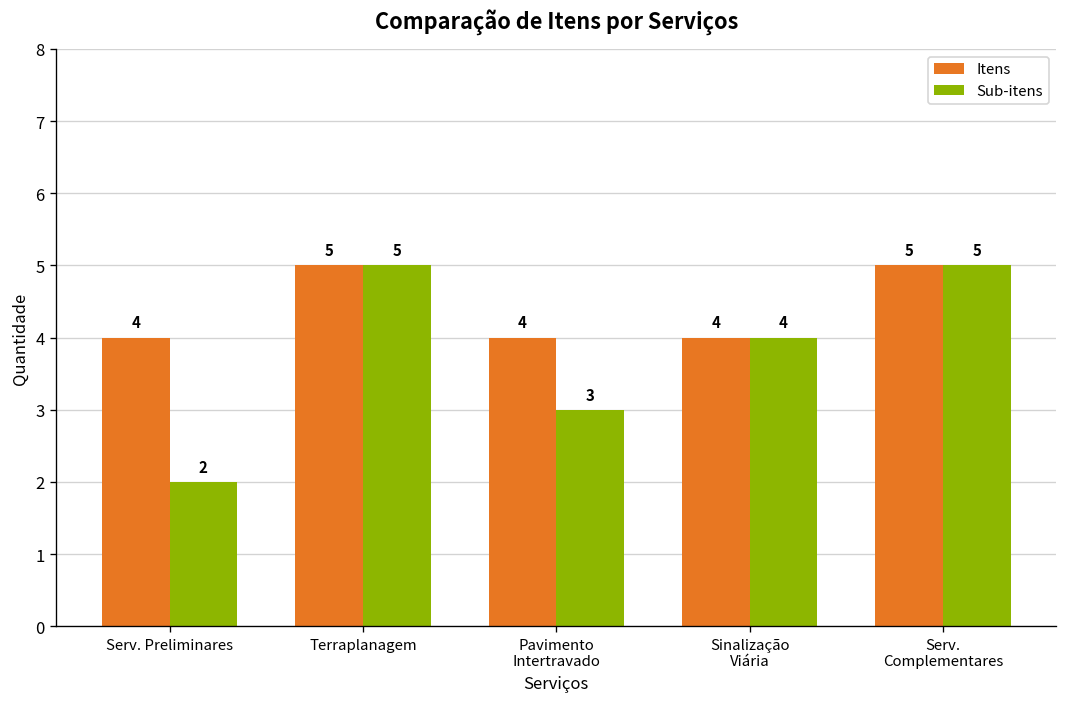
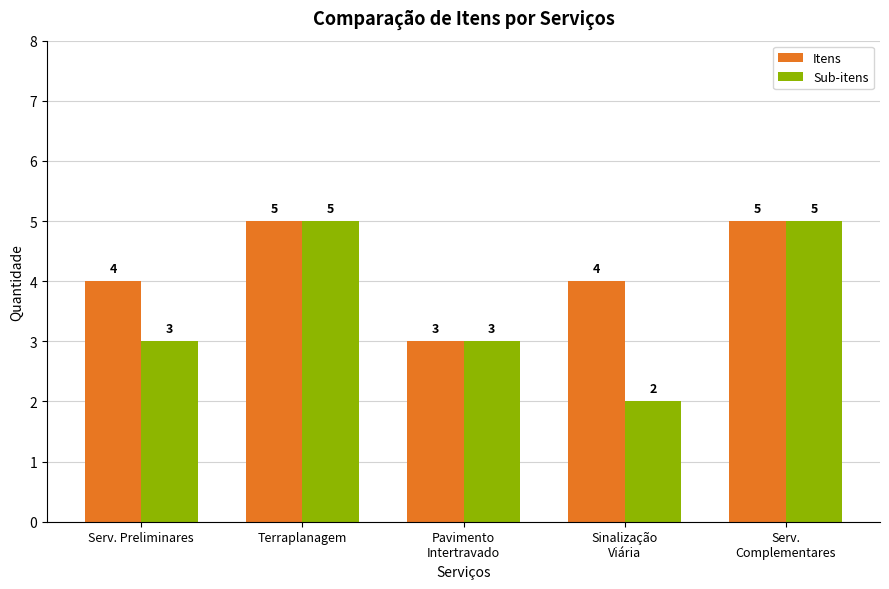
Sub-itens, Serv. Preliminares: 2 -> 3
Itens, Pavimento Intertravado: 4 -> 3
Sub-itens, Sinalização Viária: 4 -> 2
